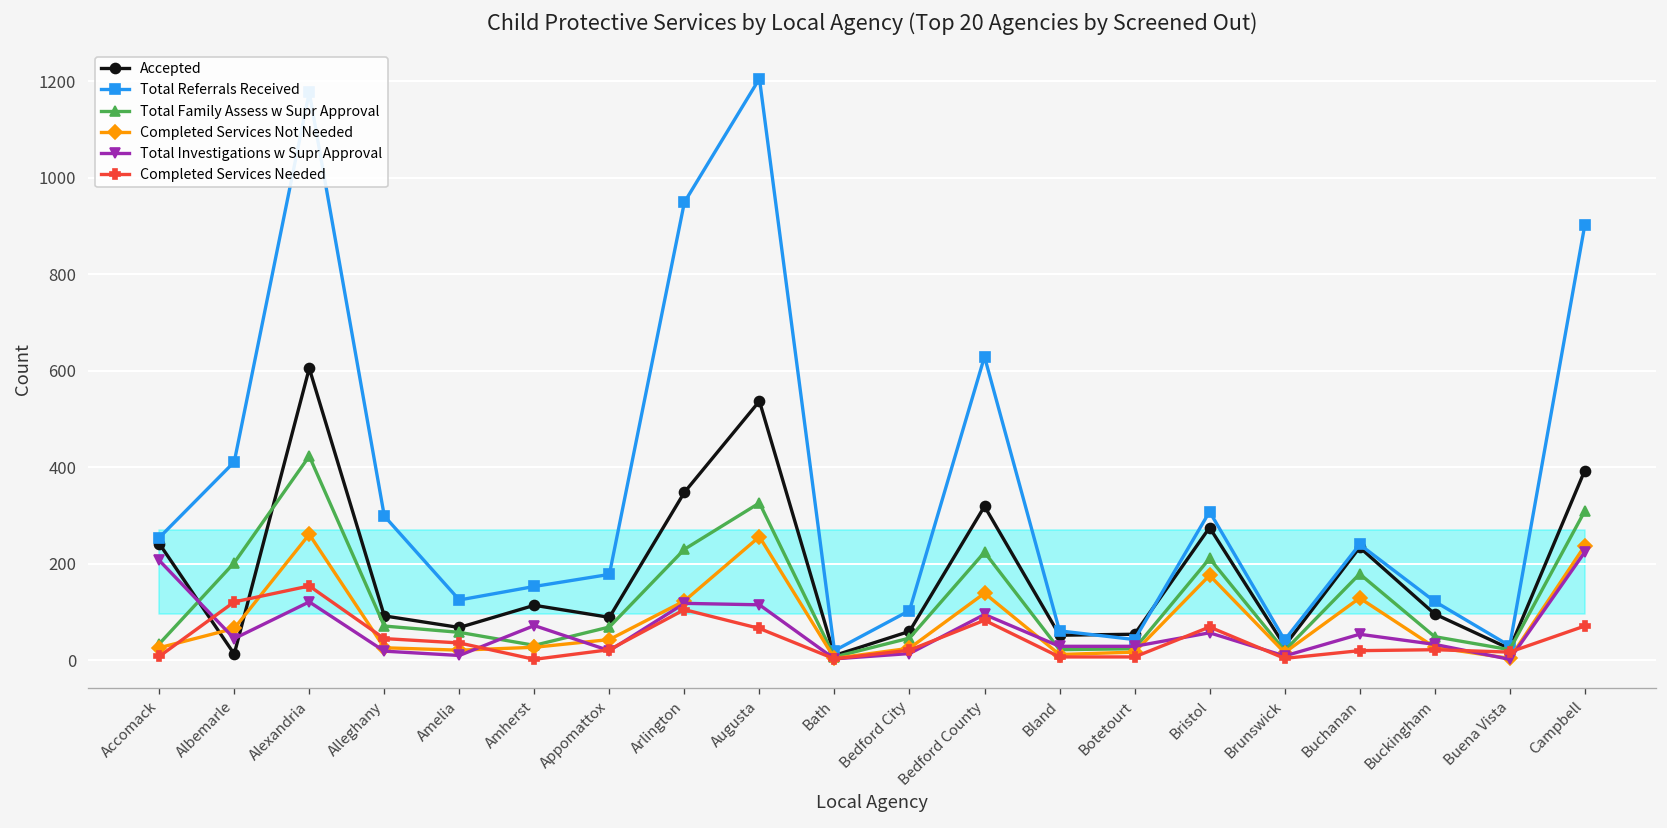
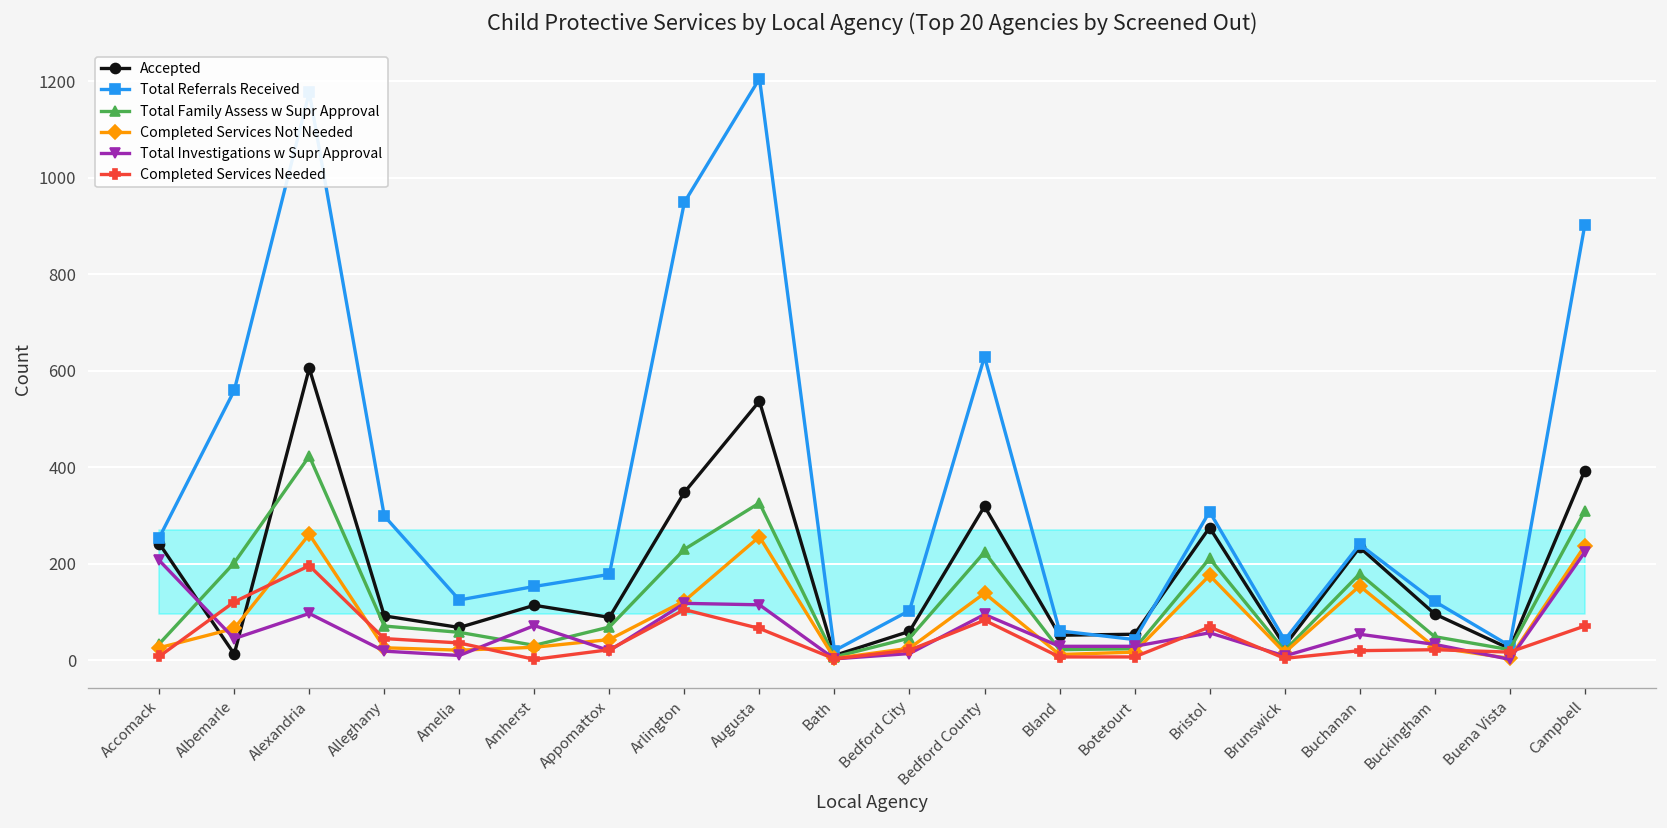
Total Referrals Received, Albemarle: 410 -> 560
Total Investigations w Supr Approval, Alexandria: 120 -> 100
Completed Services Needed, Alexandria: 150 -> 200
Completed Services Not Needed, Buchanan: 130 -> 150
